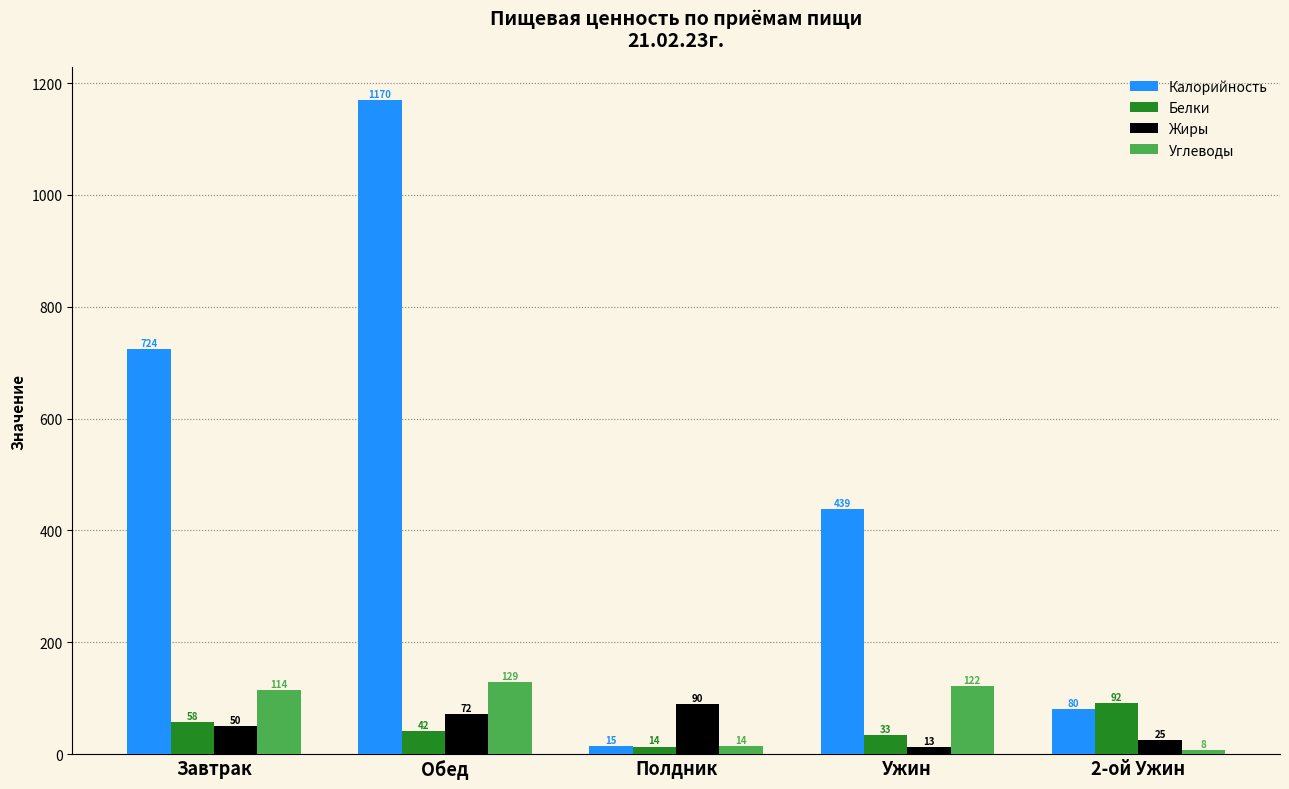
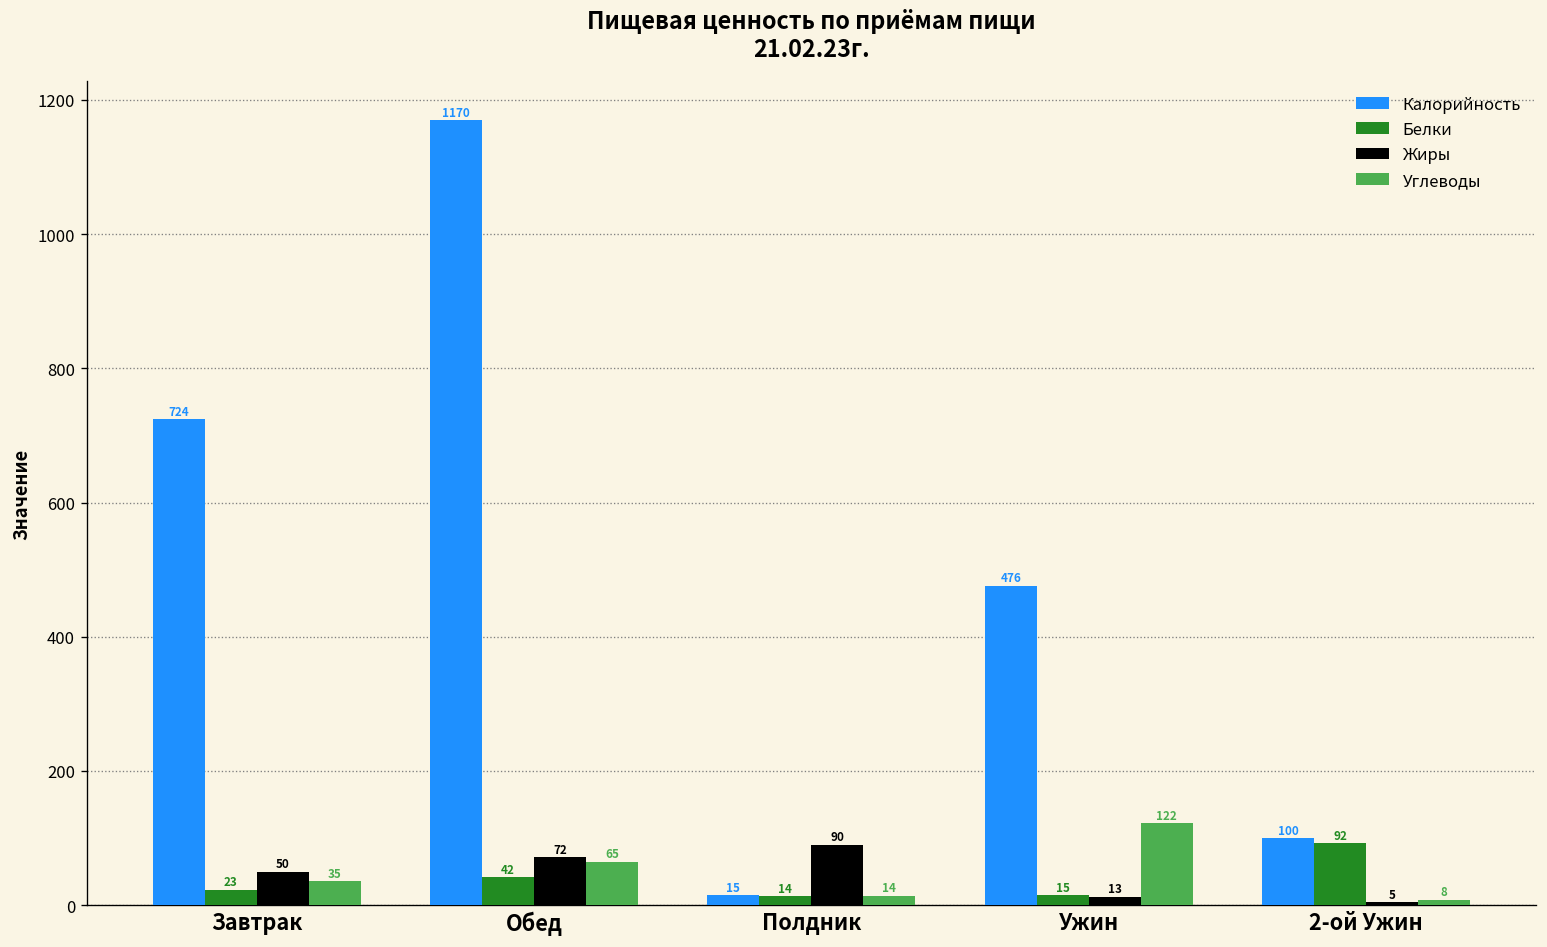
Белки, Завтрак: 58 -> 23
Углеводы, Завтрак: 114 -> 35
Углеводы, Обед: 129 -> 65
Калорийность, Ужин: 439 -> 476
Белки, Ужин: 33 -> 15
Калорийность, 2-ой Ужин: 80 -> 100
Жиры, 2-ой Ужин: 25 -> 5
